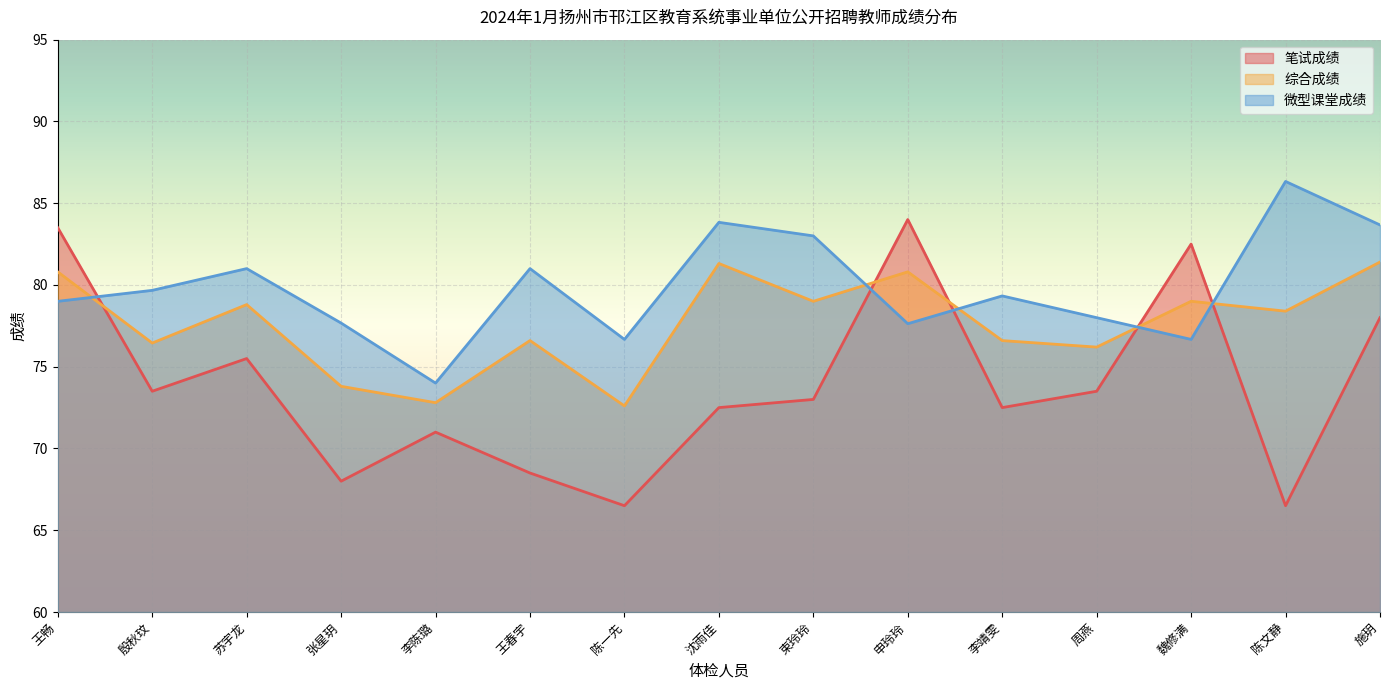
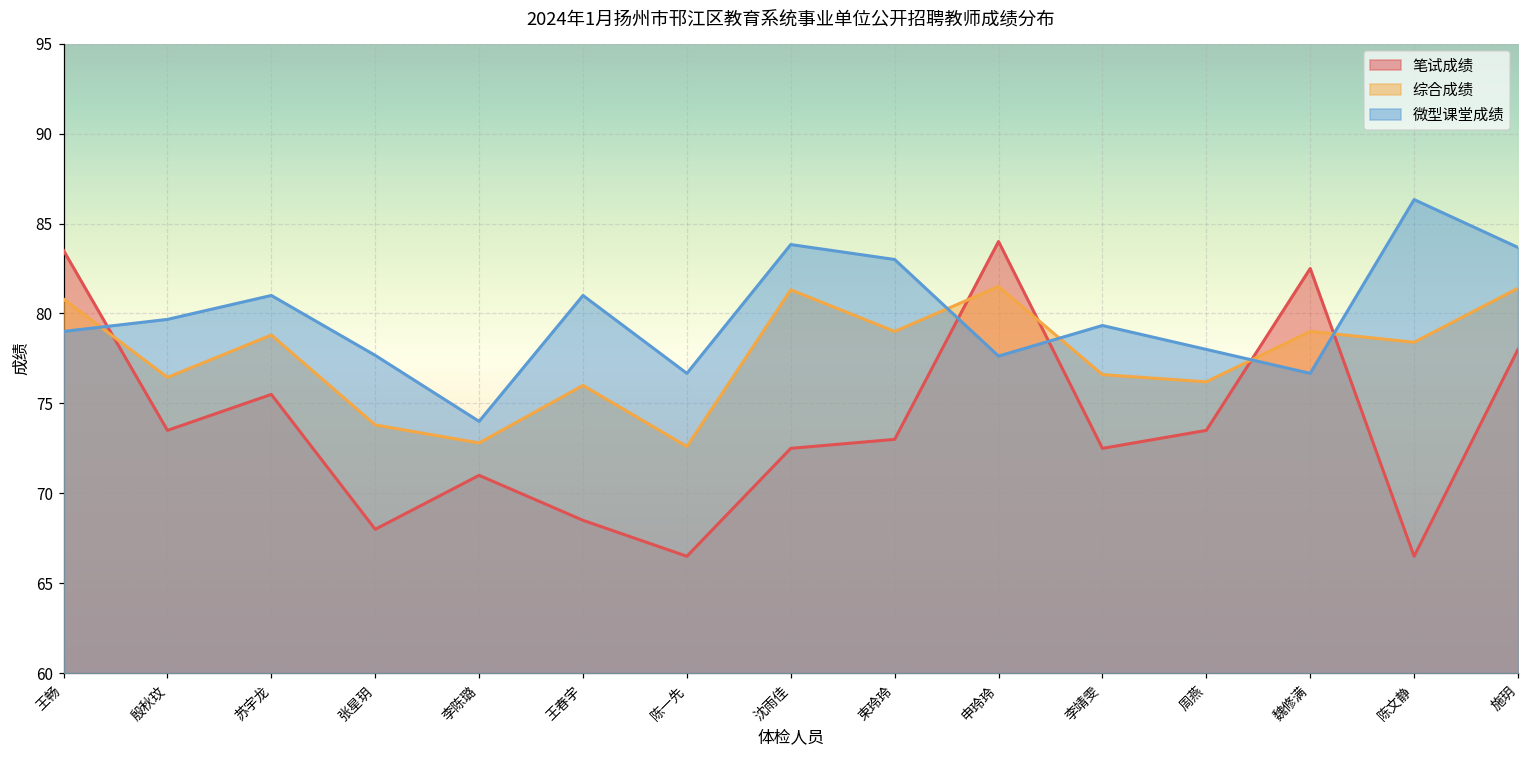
综合成绩, 王春宇: 76.6 -> 76.0
综合成绩, 申玲玲: 80.8 -> 81.5
